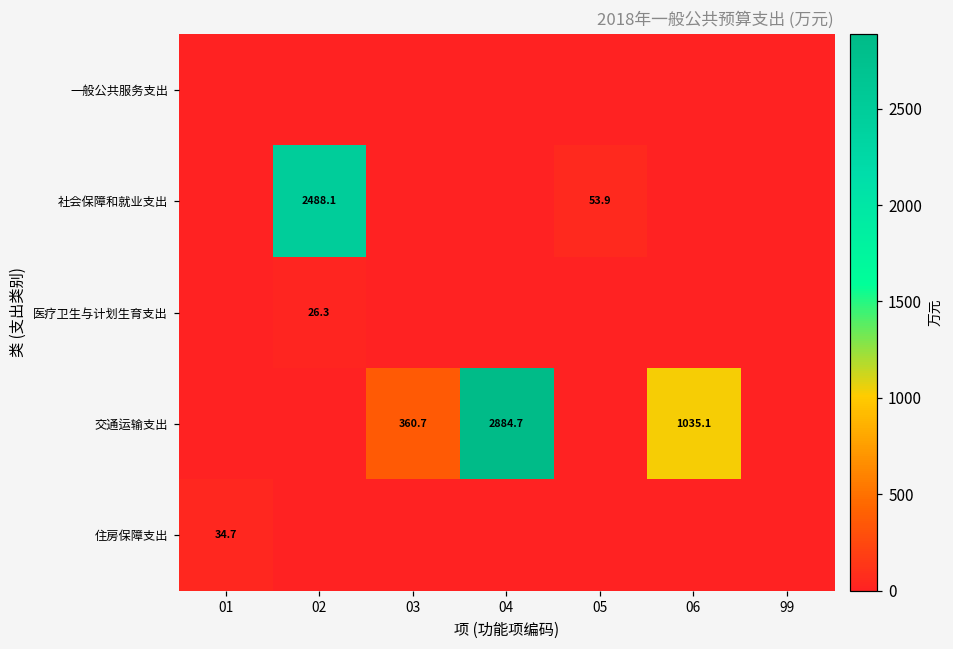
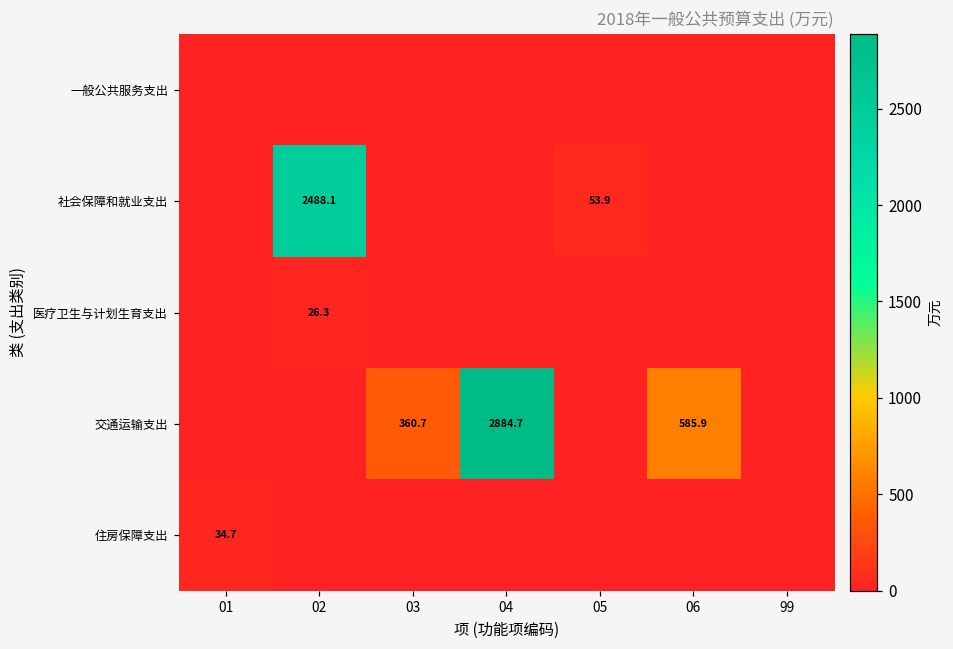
交通运输支出, 06: 1035.1 -> 585.9
